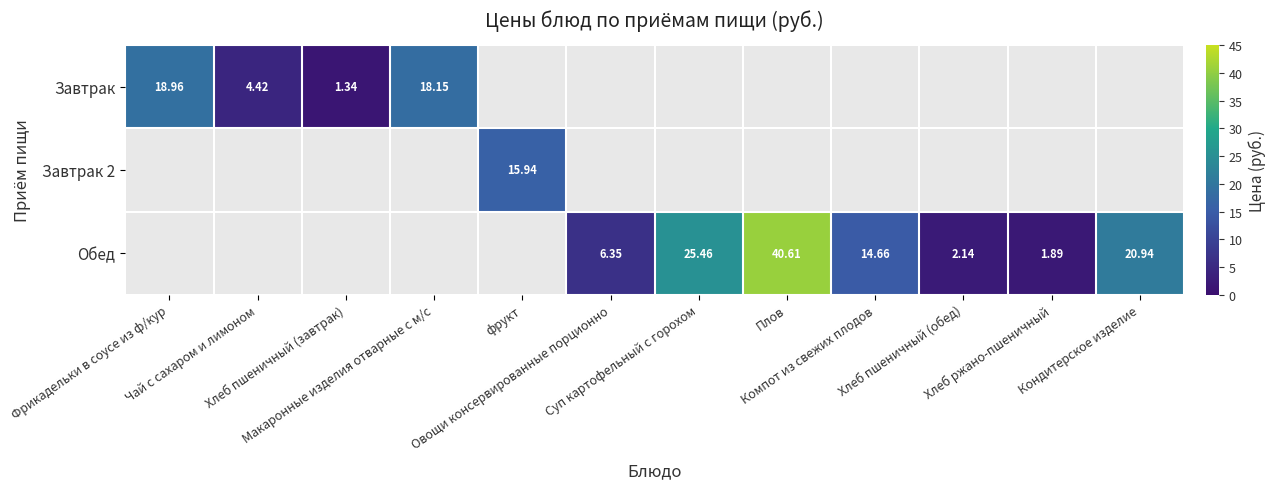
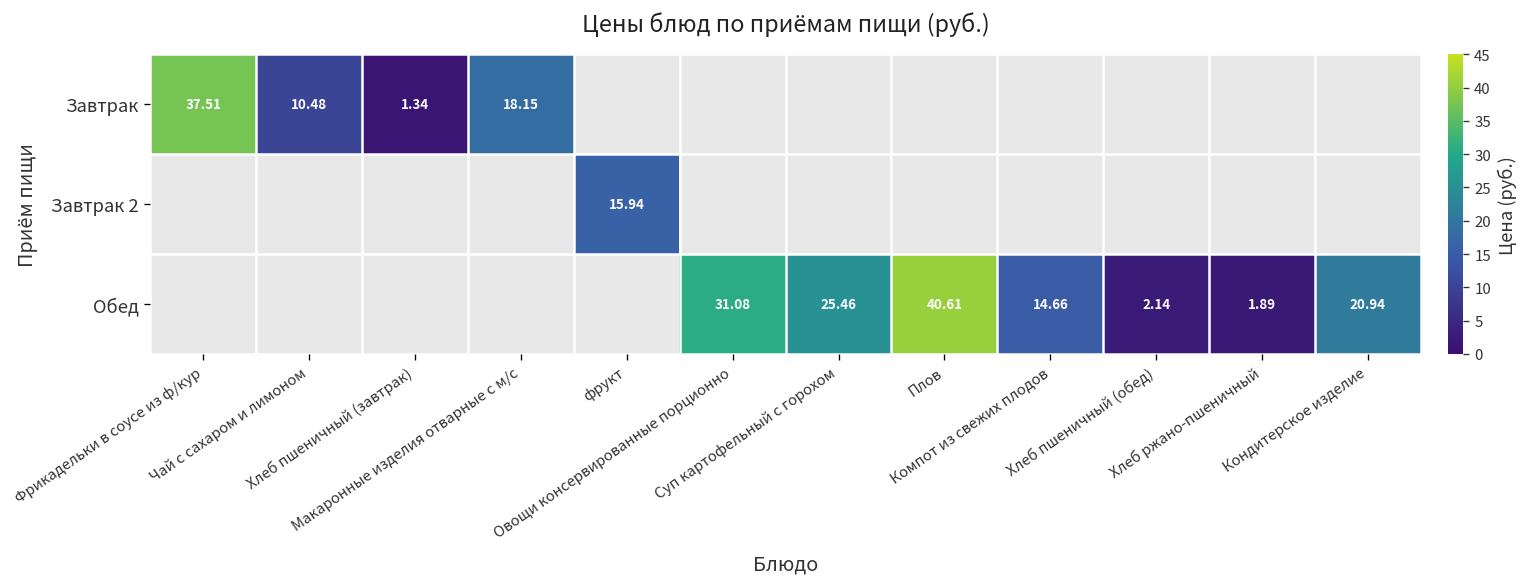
Завтрак, Фрикадельки в соусе из ф/кур: 18.96 -> 37.51
Завтрак, Чай с сахаром и лимоном: 4.42 -> 10.48
Обед, Овощи консервированные порционно: 6.35 -> 31.08
